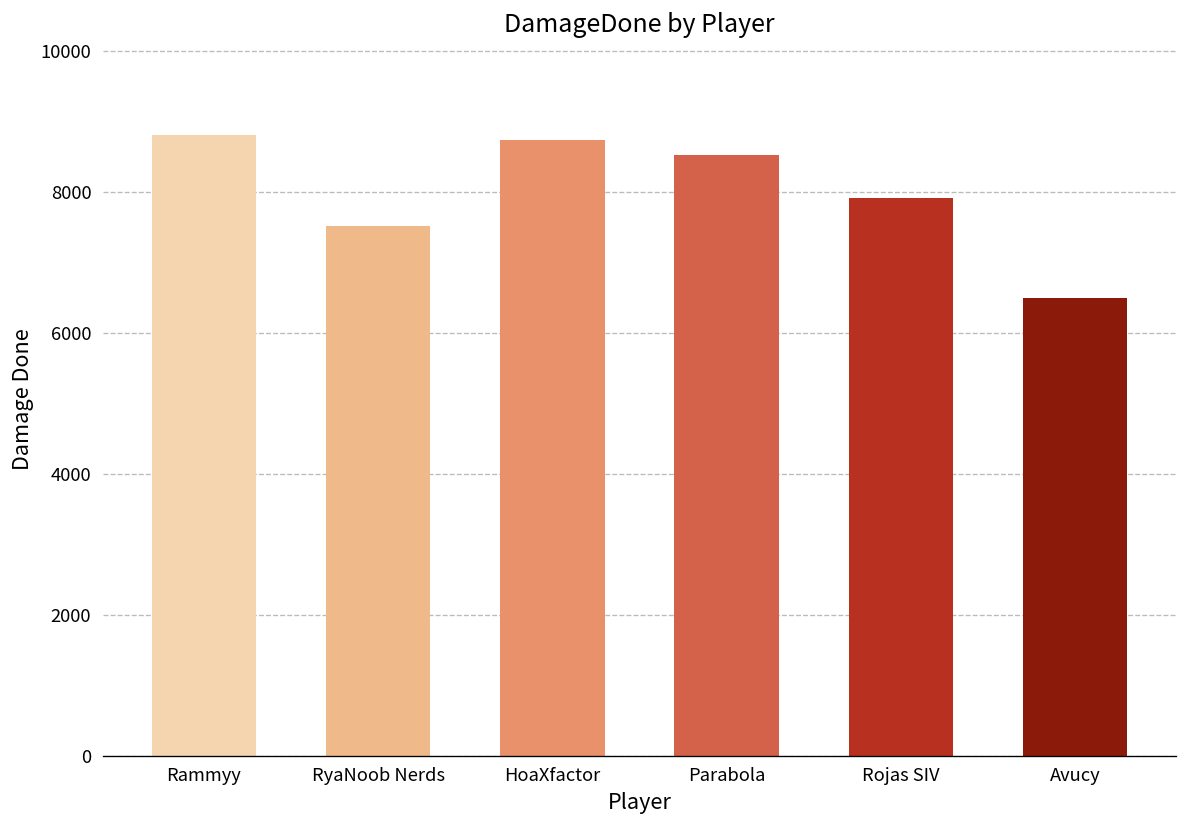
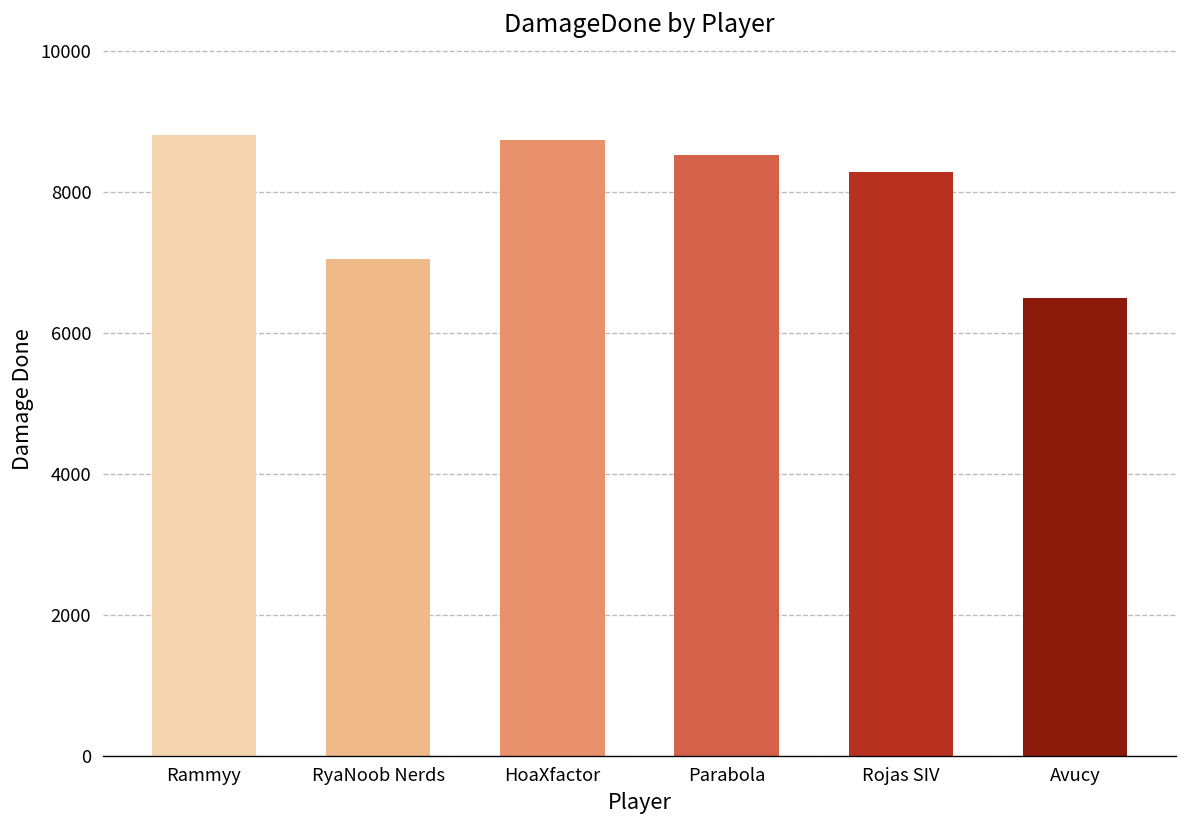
RyaNoob Nerds: 7500 -> 7000
Rojas SIV: 7900 -> 8300
